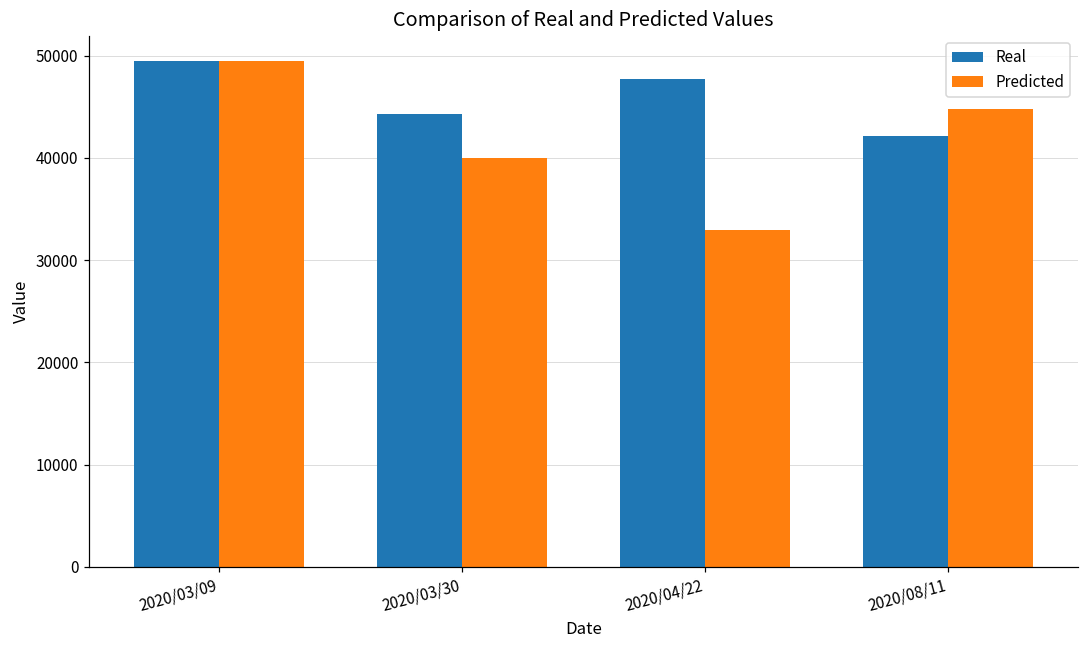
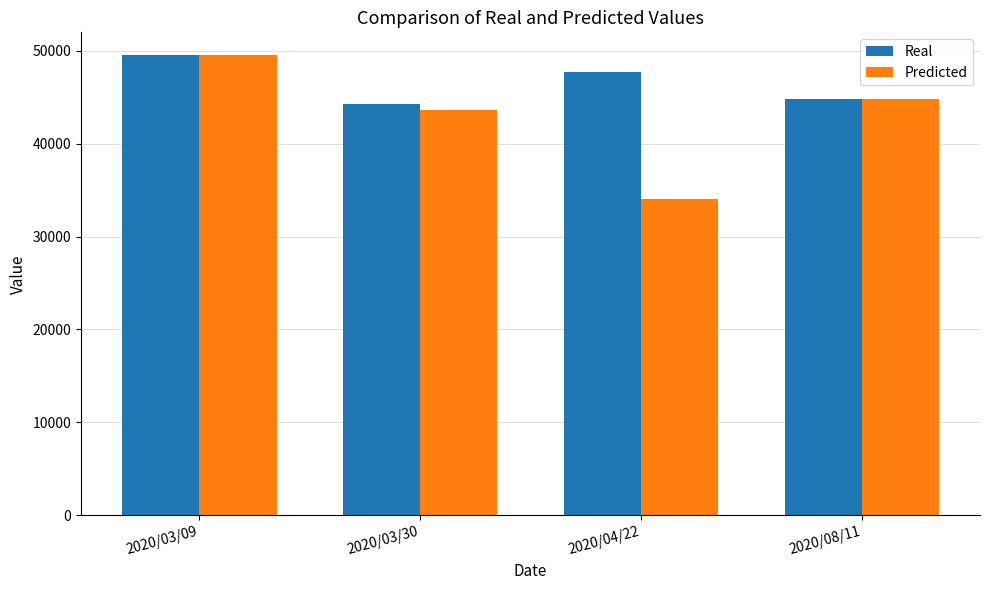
Predicted, 2020/03/30: 40000 -> 44000
Predicted, 2020/04/22: 33000 -> 34000
Real, 2020/08/11: 42000 -> 45000
